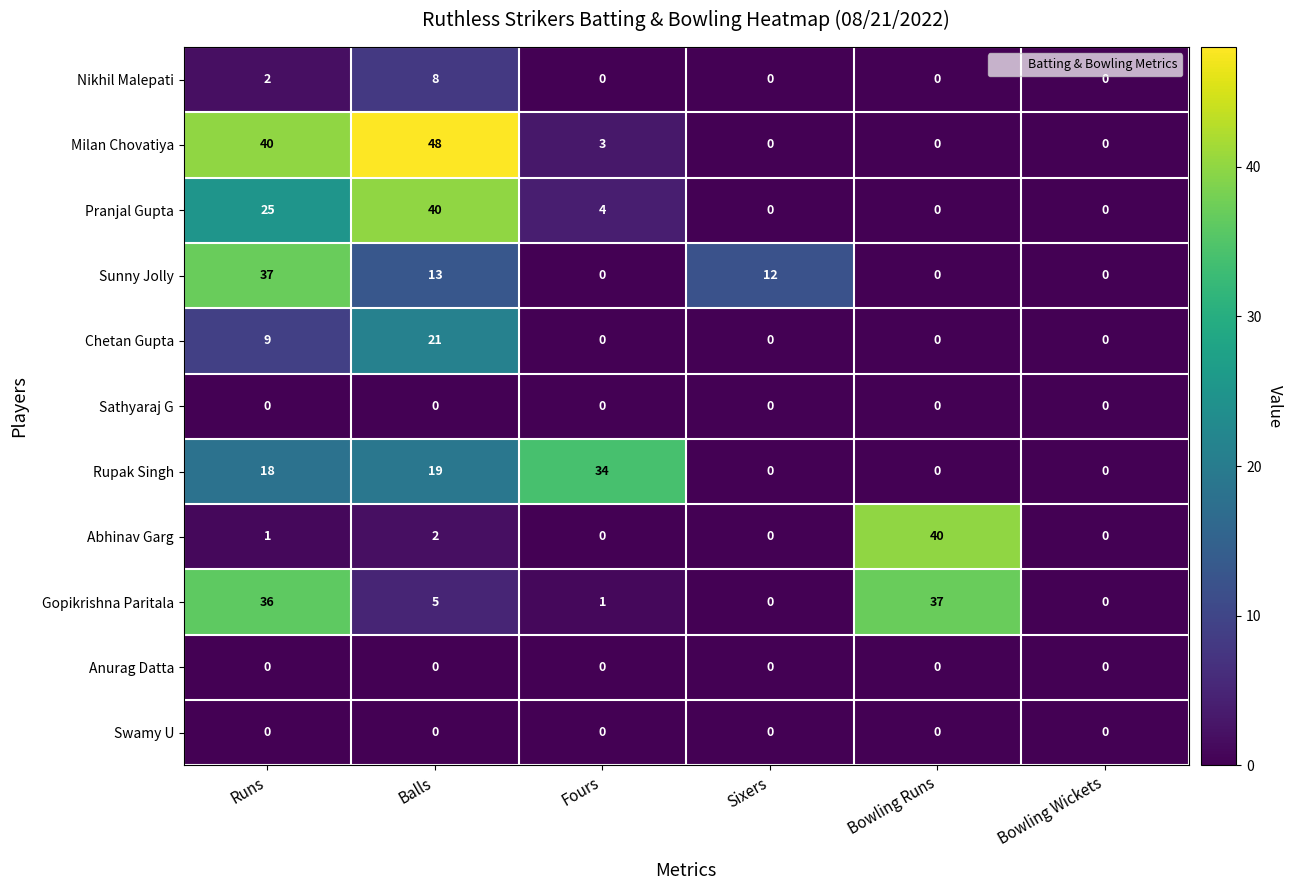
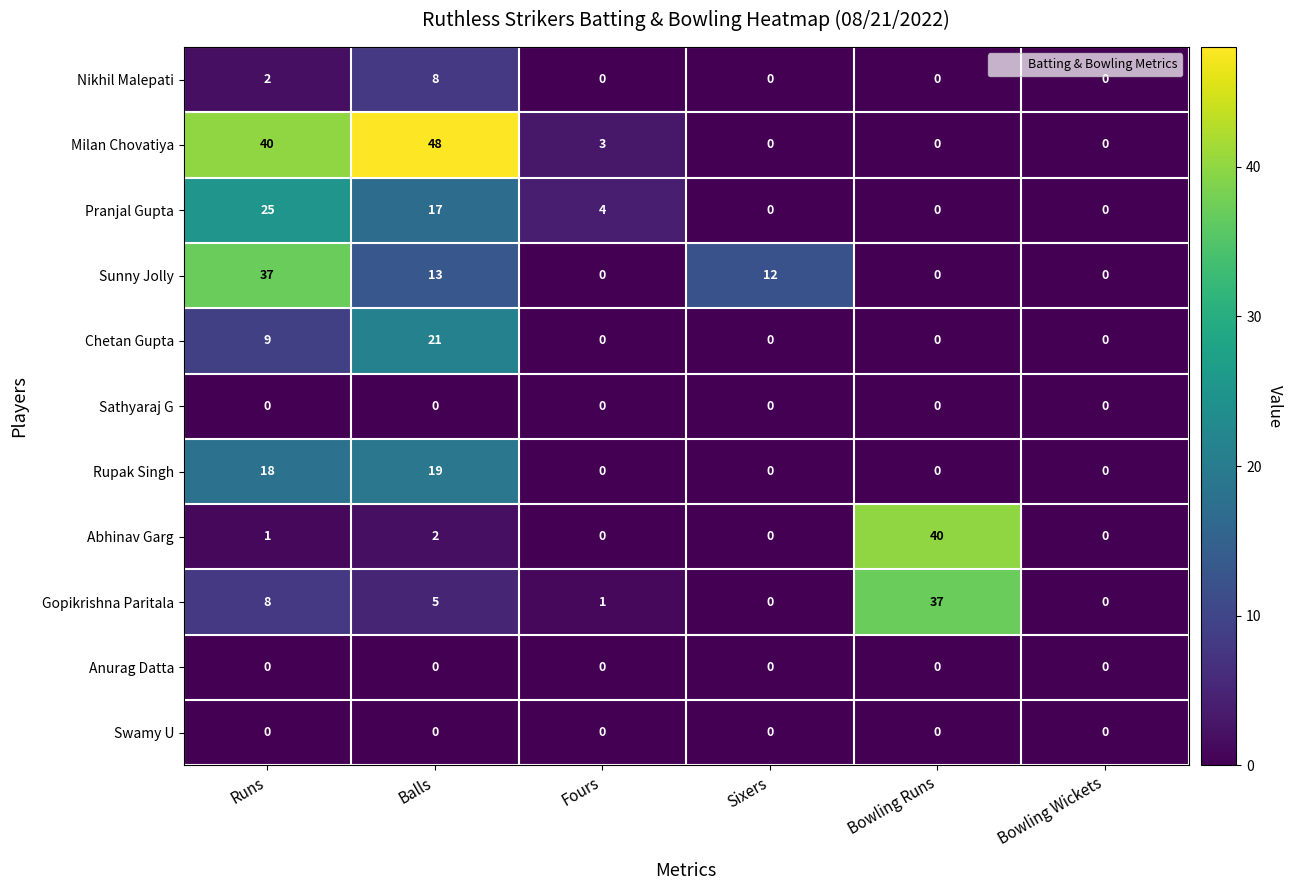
Pranjal Gupta, Balls: 40 -> 17
Rupak Singh, Fours: 34 -> 0
Gopikrishna Paritala, Runs: 36 -> 8
